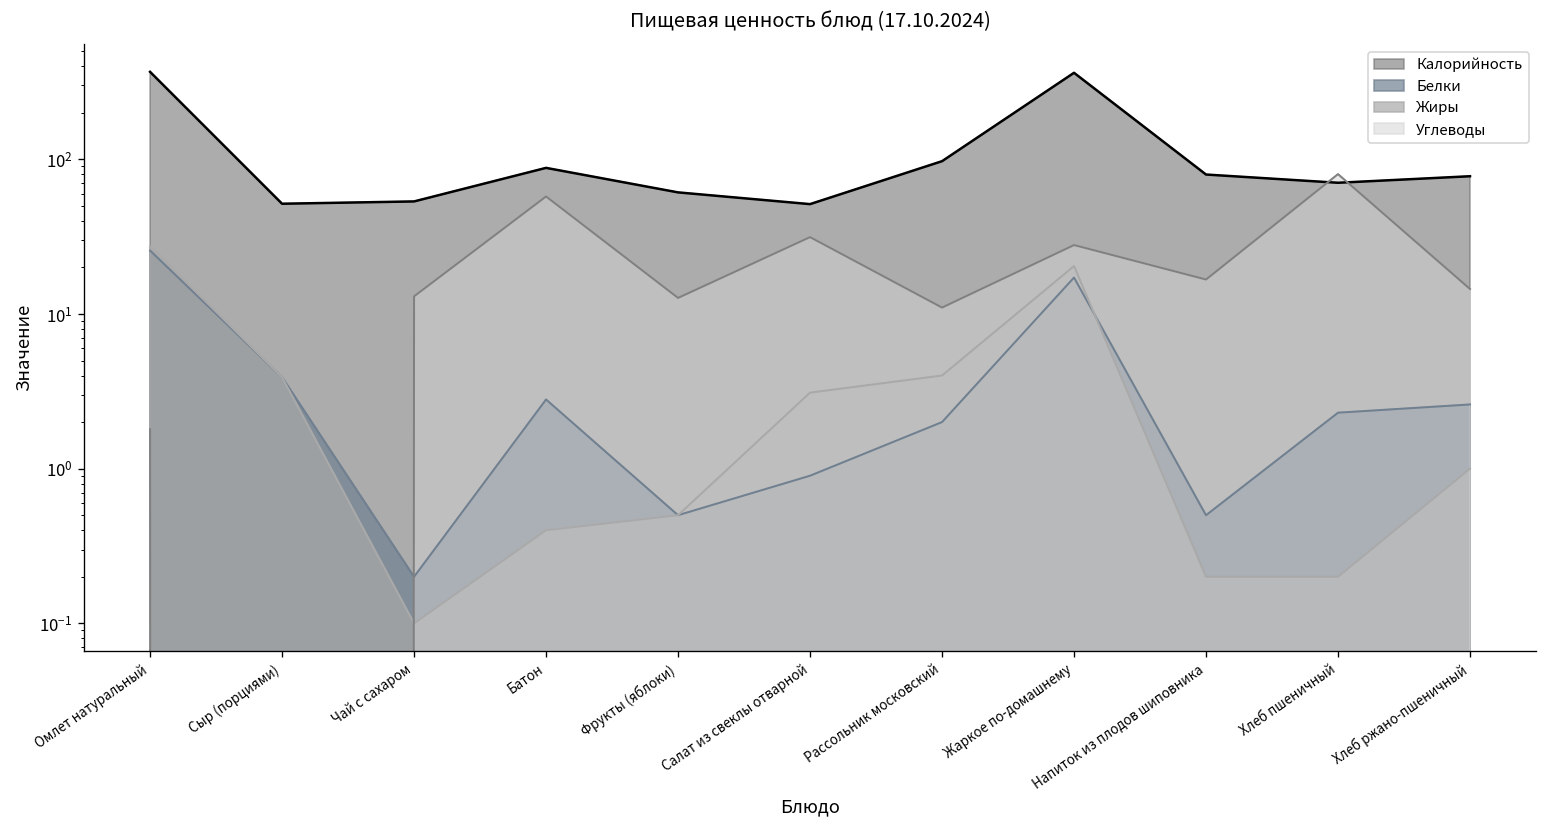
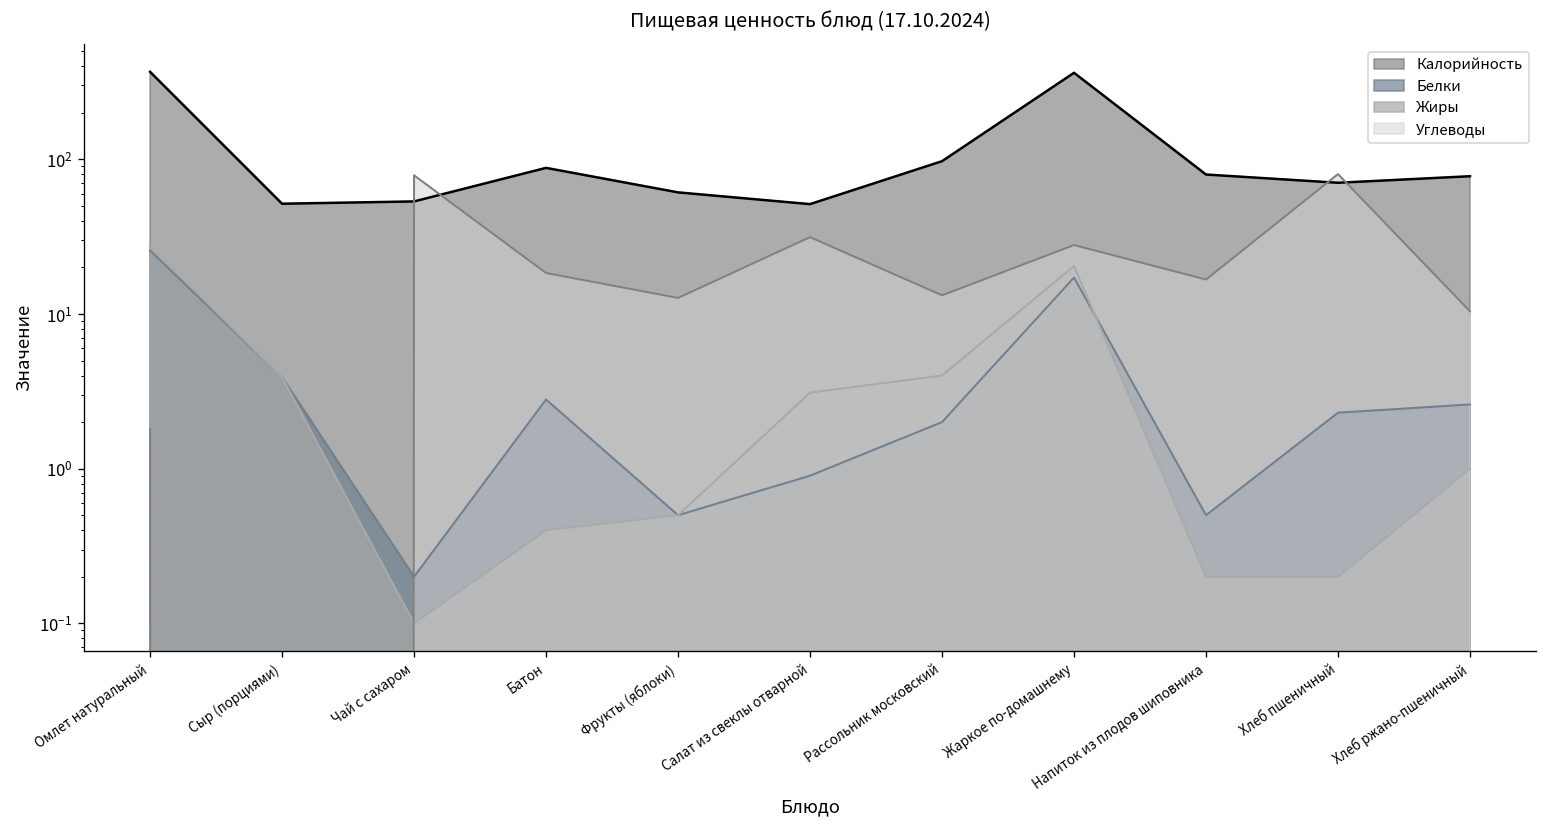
Углеводы, Чай с сахаром: 13 -> 80
Углеводы, Батон: 60 -> 18
Углеводы, Рассольник московский: 11 -> 13
Углеводы, Хлеб ржано-пшеничный: 15 -> 10
